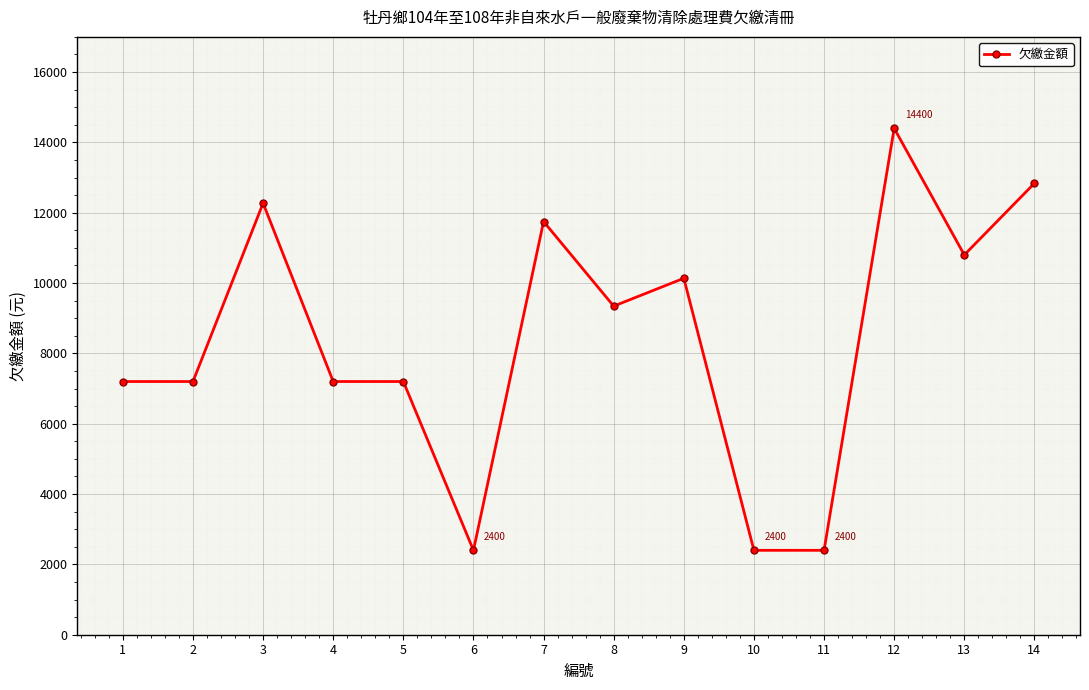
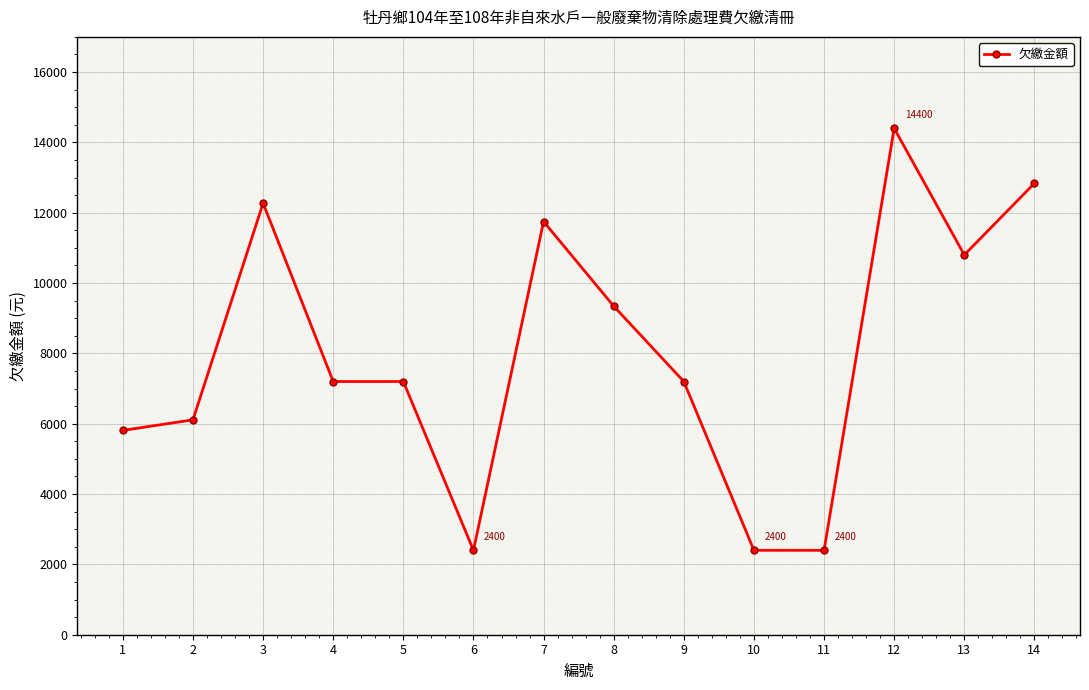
1: 7200 -> 5800
2: 7200 -> 6100
9: 10100 -> 7200
